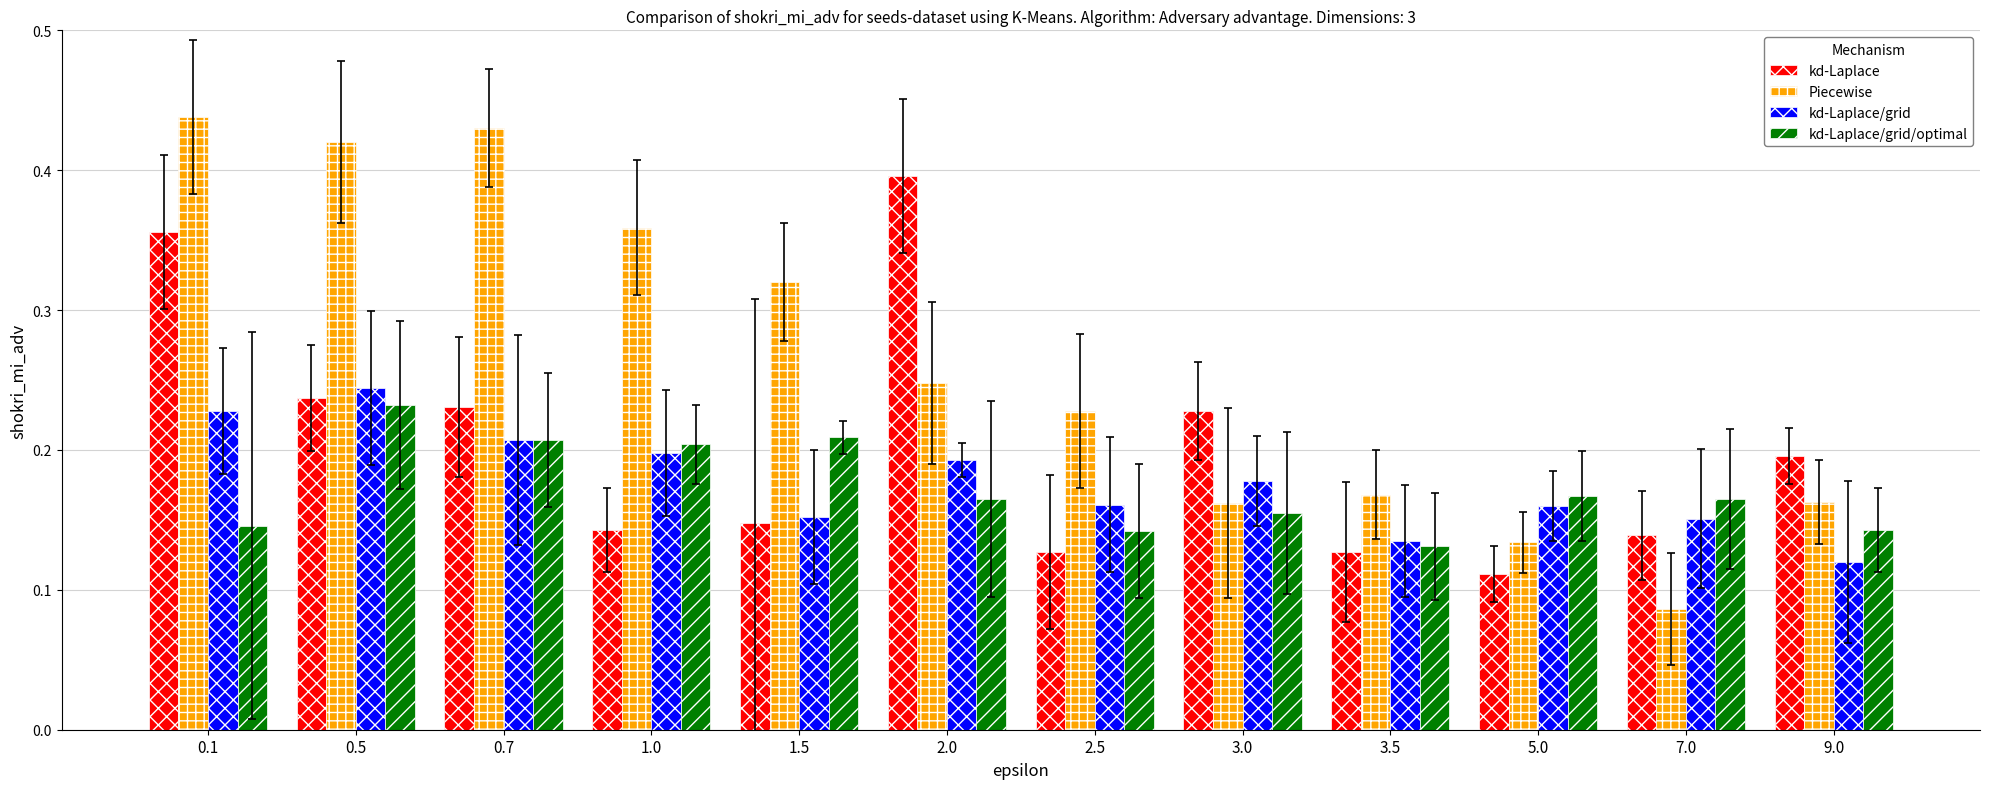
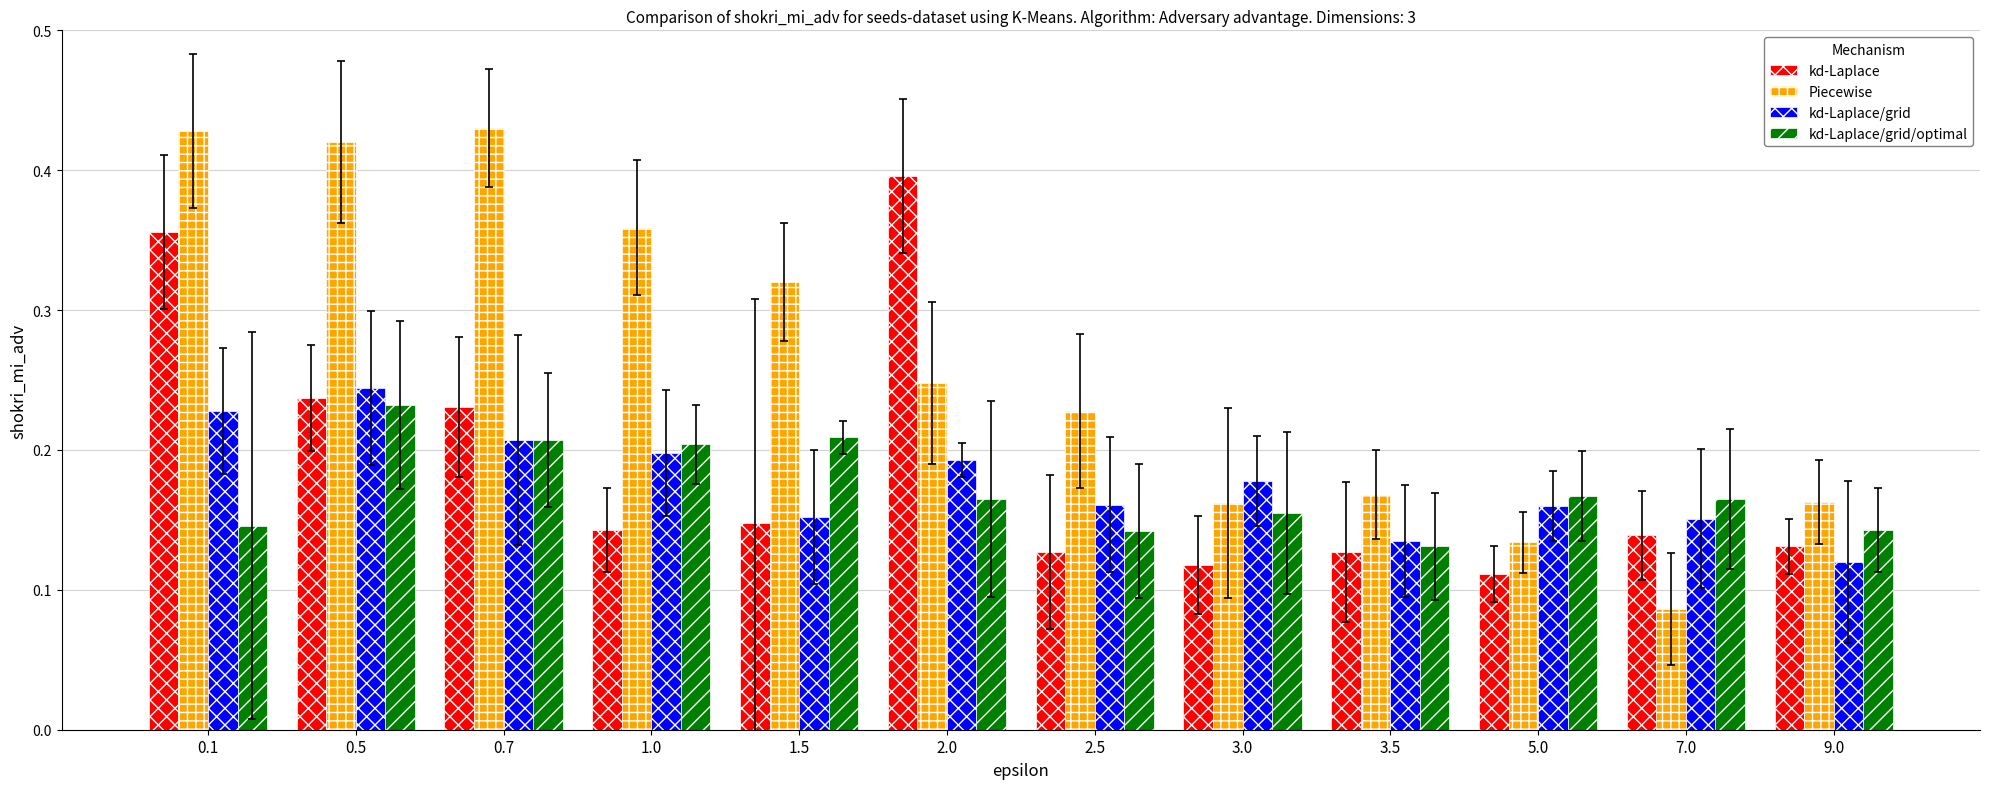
Piecewise, 0.1: 0.438 -> 0.428
kd-Laplace, 3.0: 0.228 -> 0.118
kd-Laplace, 9.0: 0.196 -> 0.131
